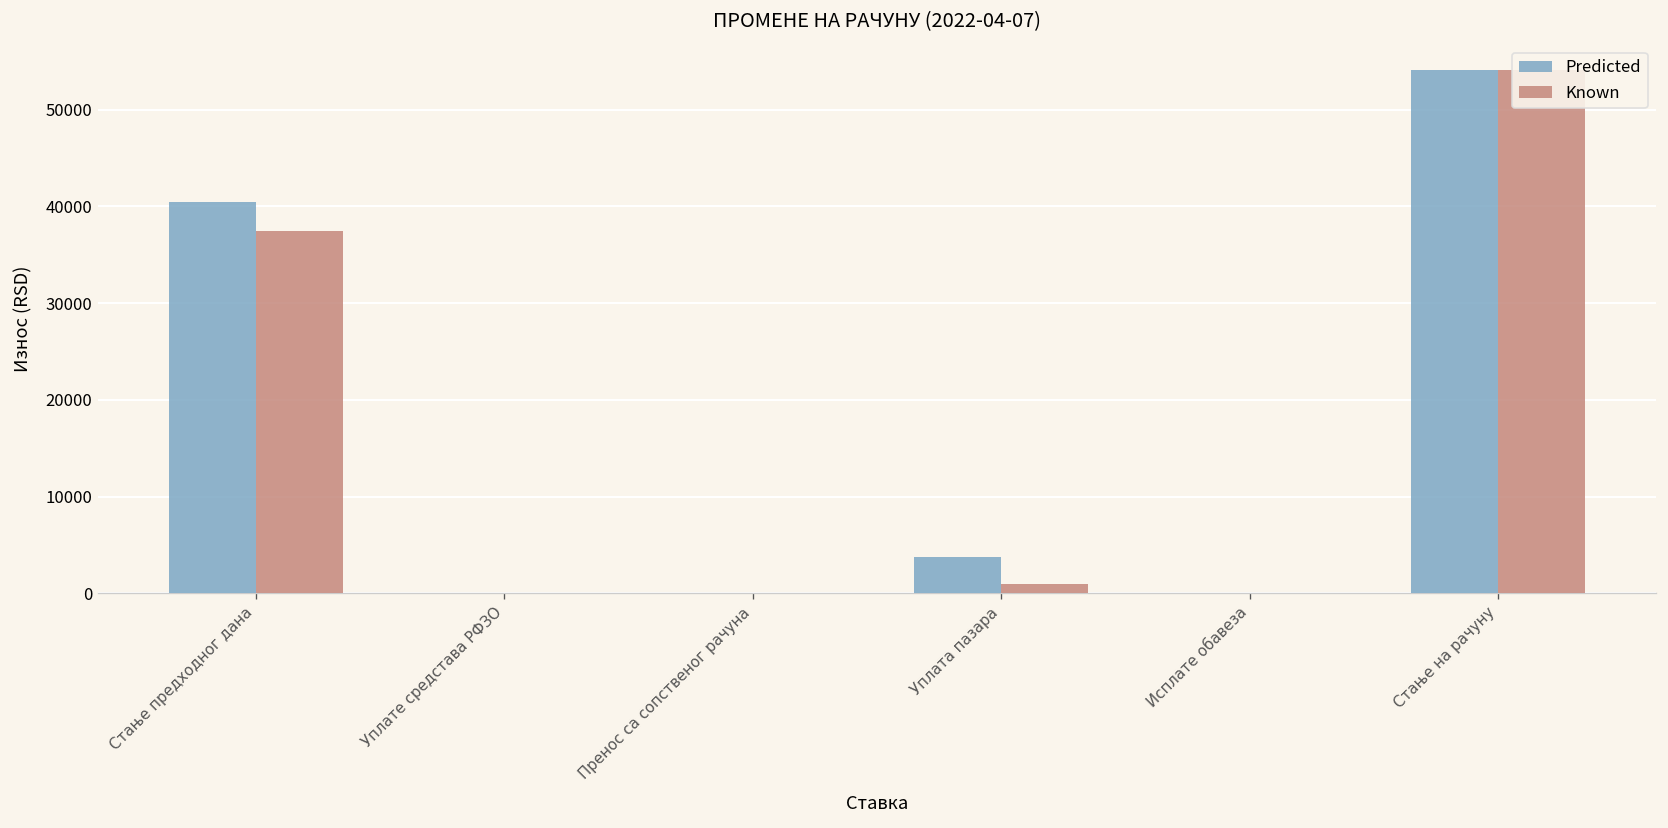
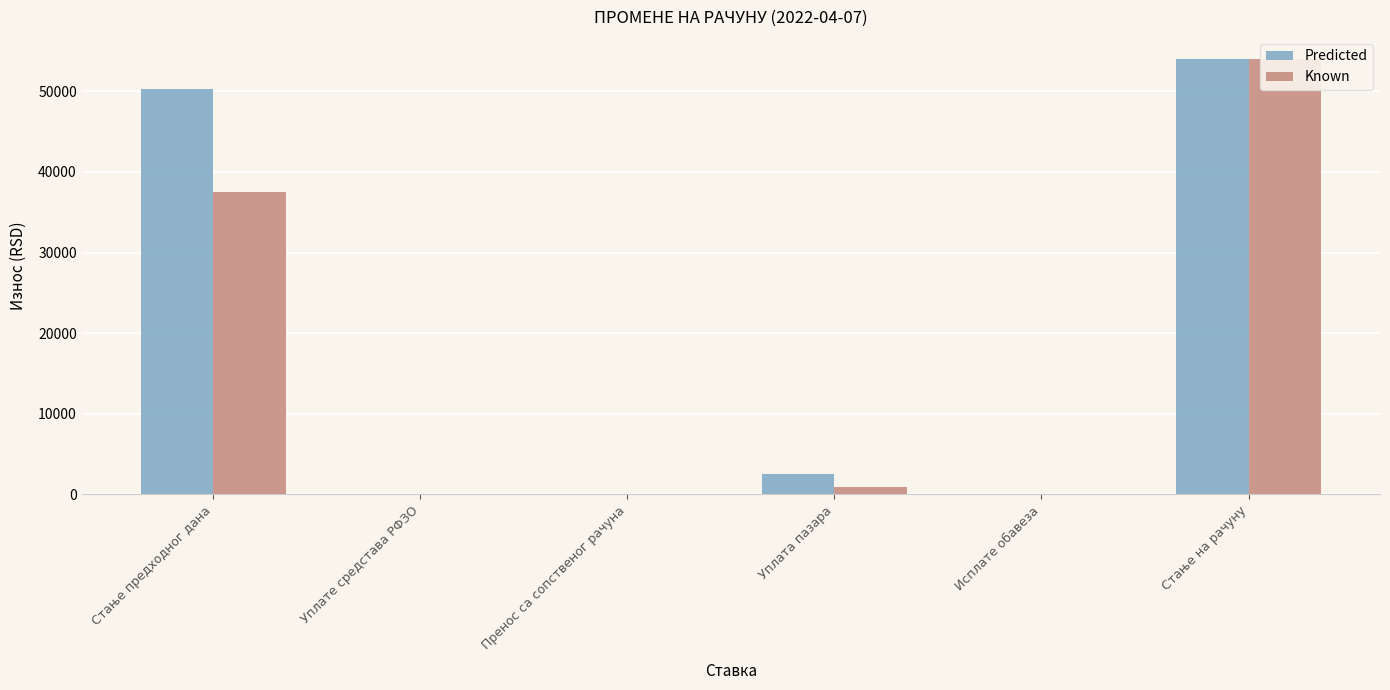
Predicted, Стање предходног дана: 40000 -> 50000
Predicted, Уплата пазара: 4000 -> 2000
